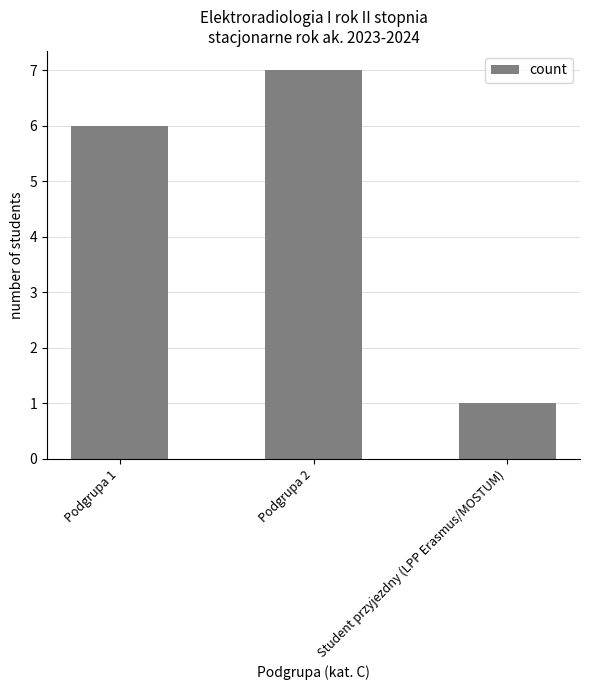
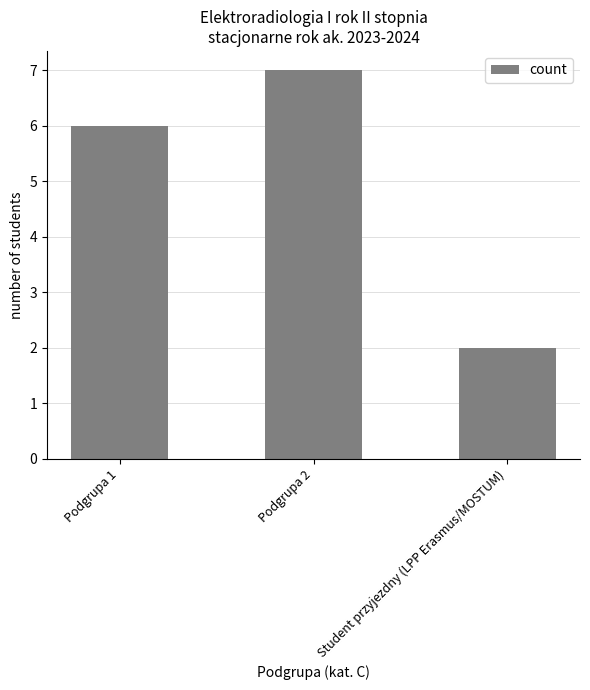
Student przyjezdny (LPP Erasmus/MOSTUM): 1 -> 2
